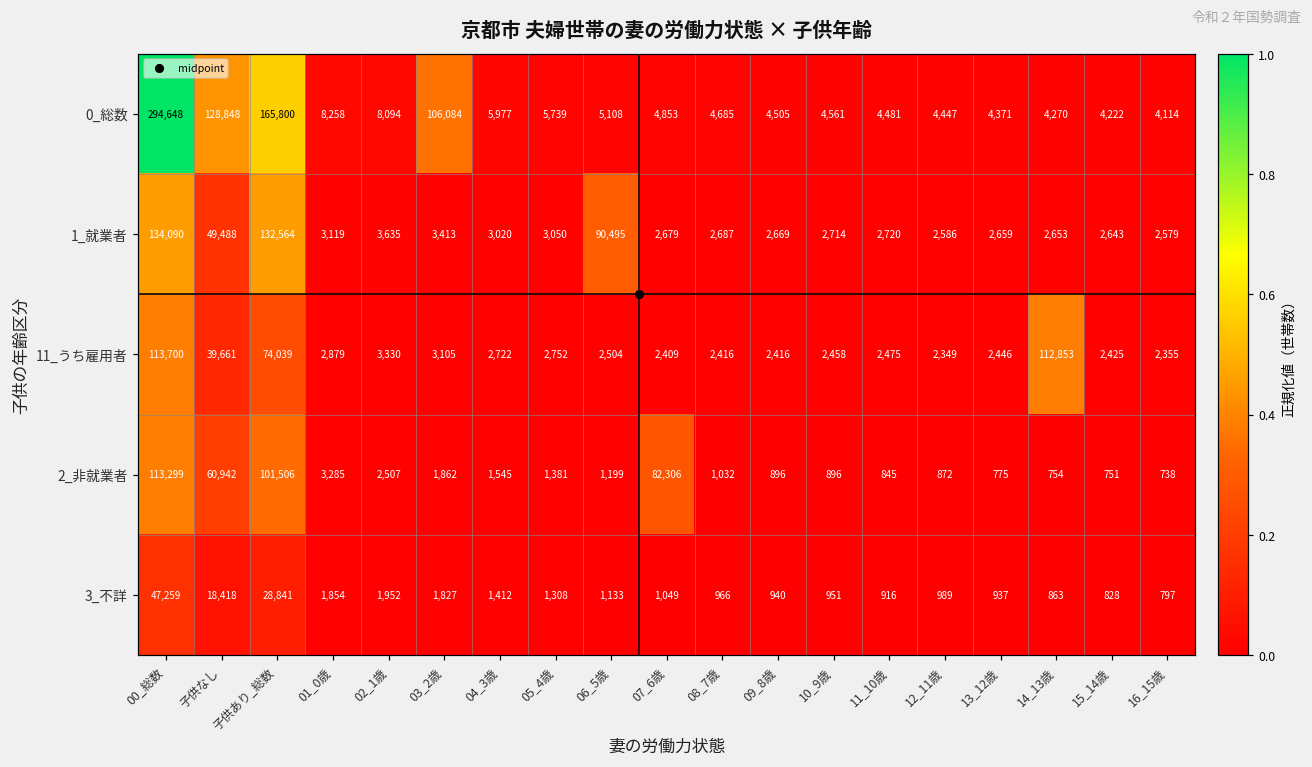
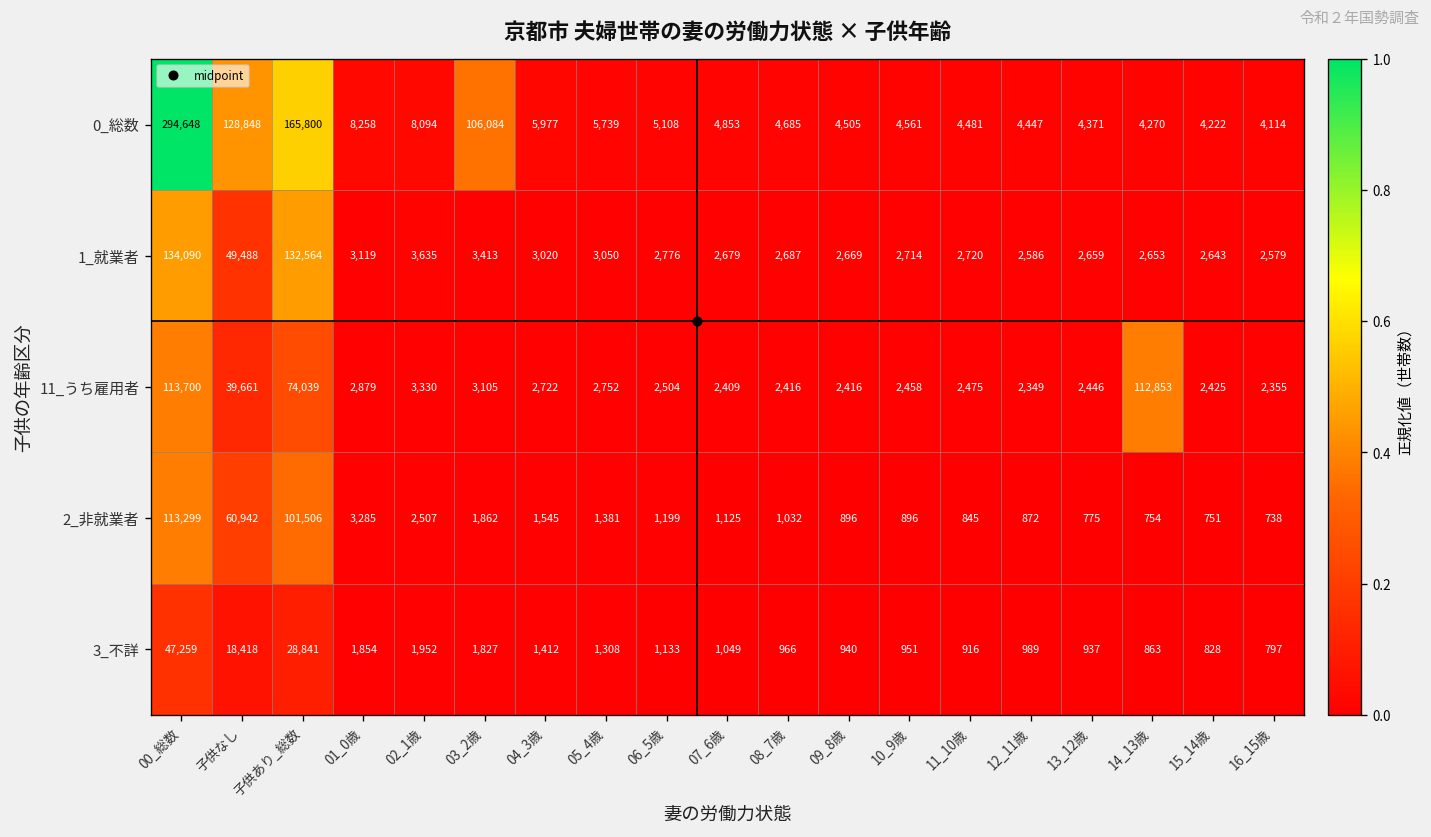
1_就業者, 06_5歳: 90,495 -> 2,776
2_非就業者, 07_6歳: 82,306 -> 1,125
